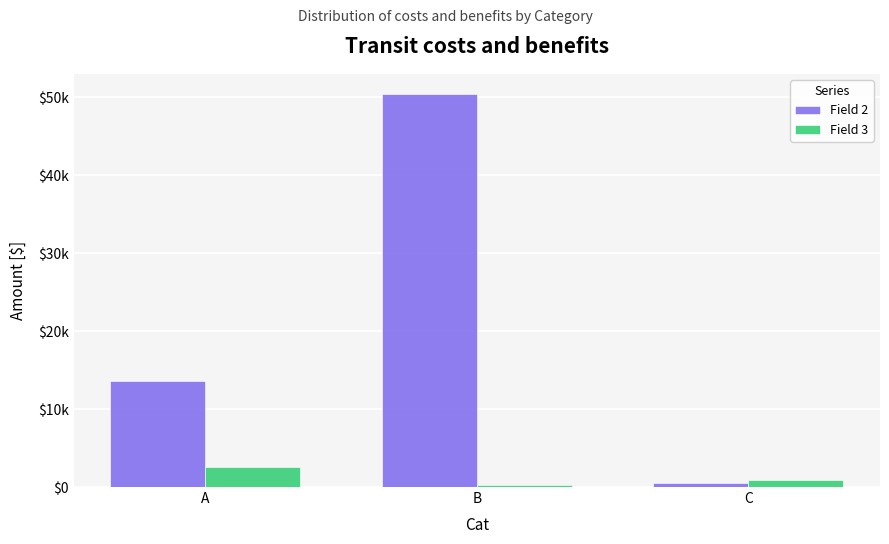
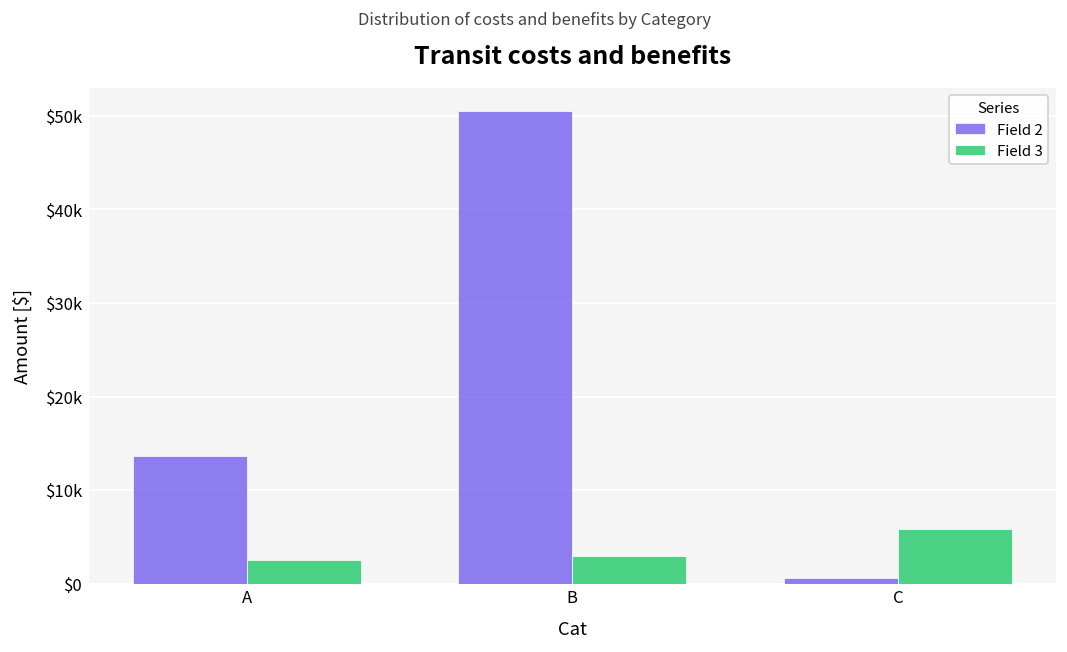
Field 3, B: $0 -> $3000
Field 3, C: $1000 -> $6000
